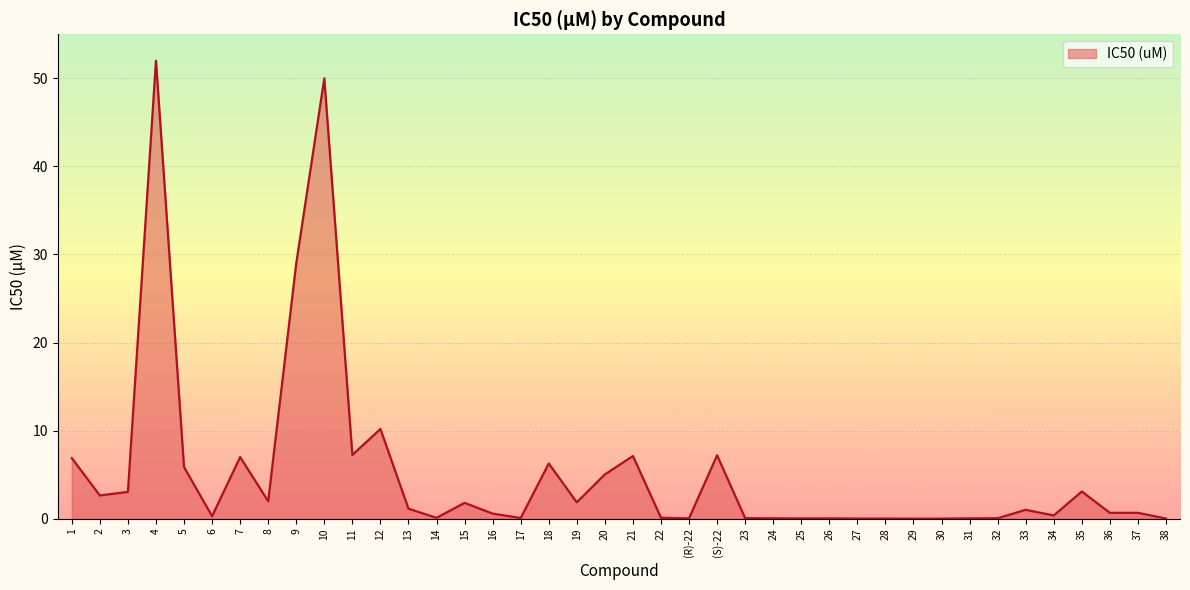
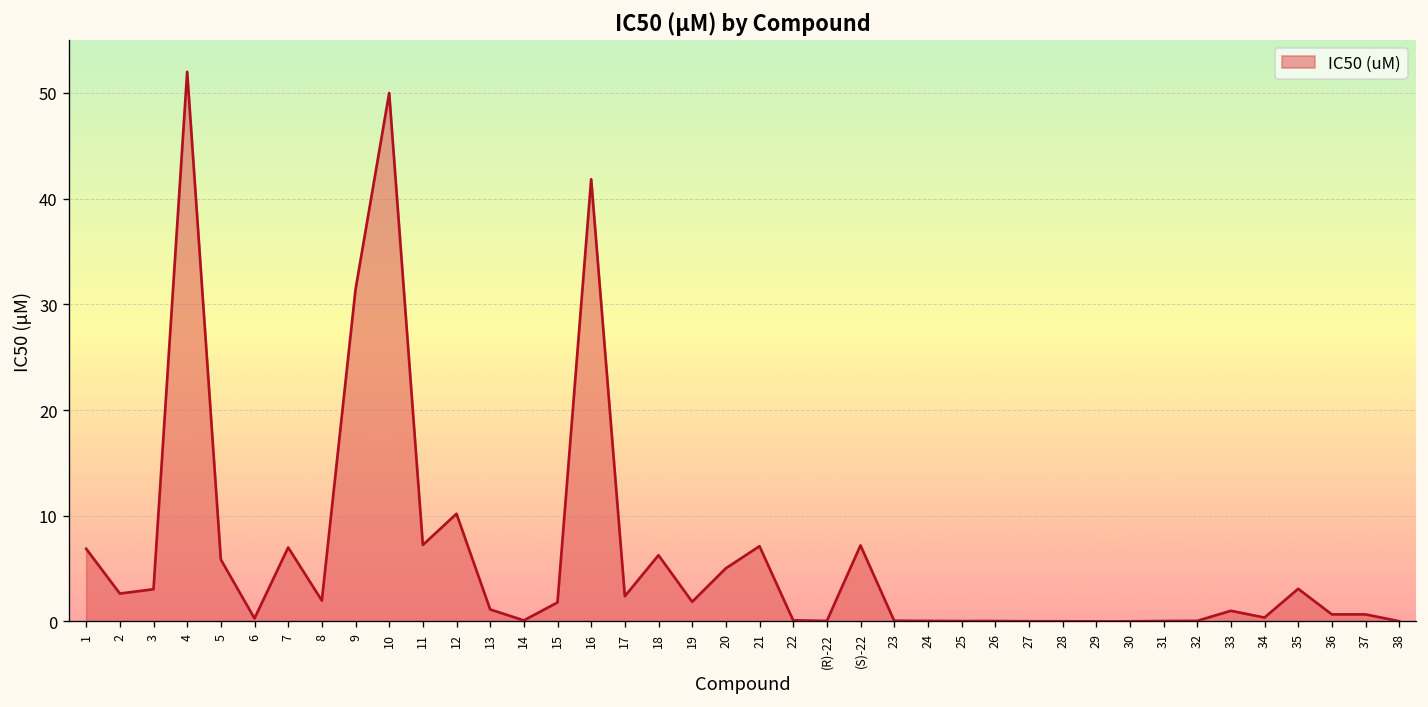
9: 29 -> 31
16: 1 -> 42
17: 0 -> 2
